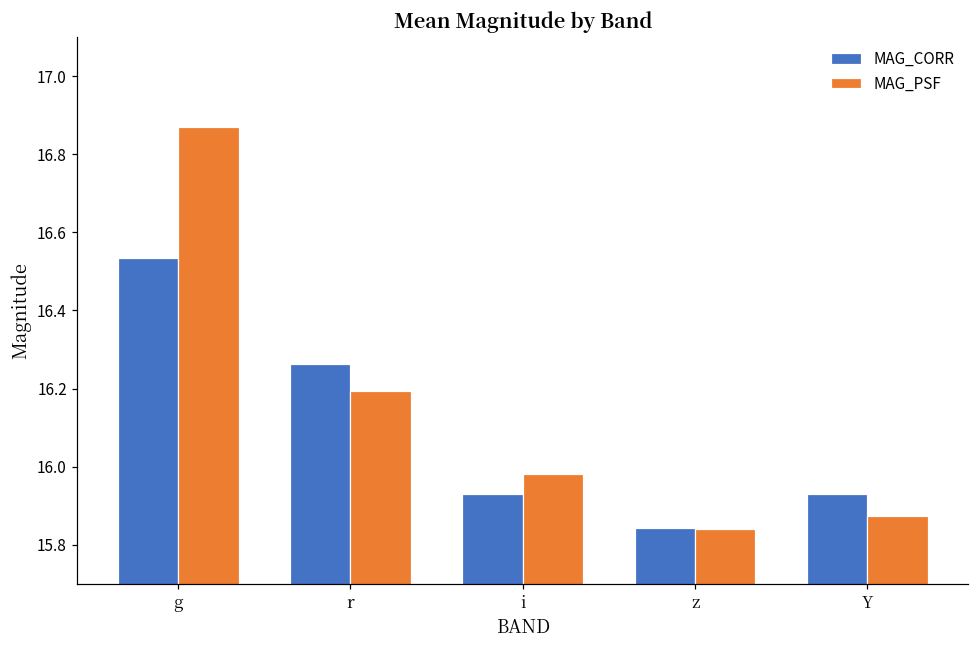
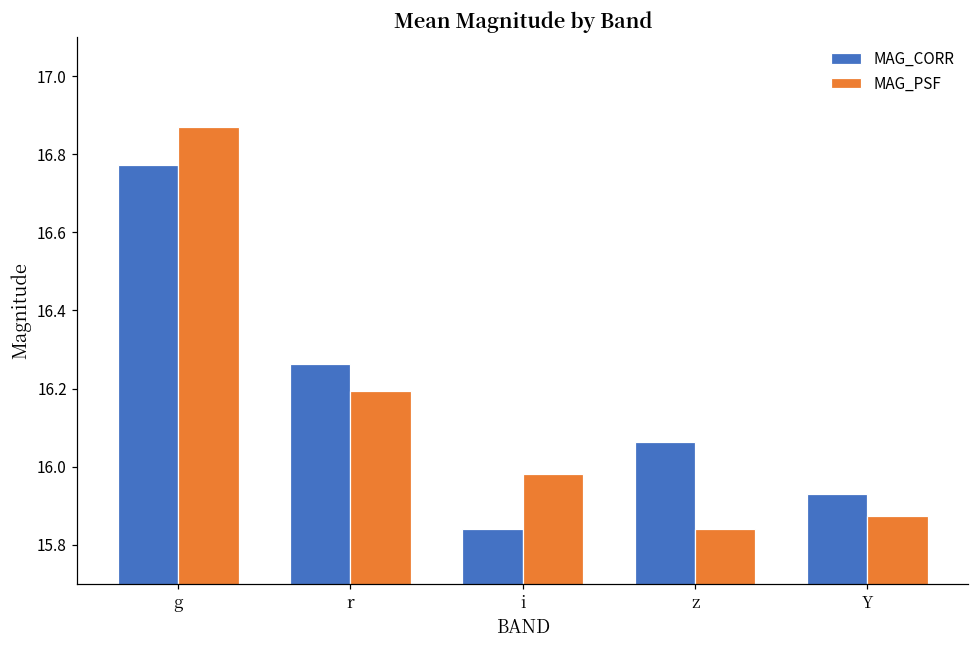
MAG_CORR, g: 16.53 -> 16.77
MAG_CORR, i: 15.93 -> 15.84
MAG_CORR, z: 15.84 -> 16.06
